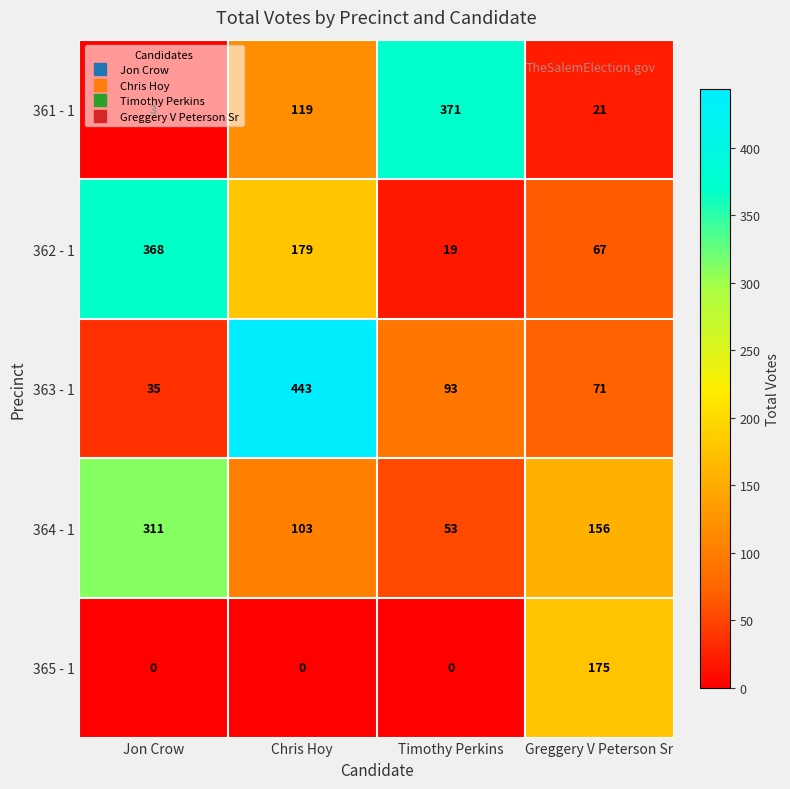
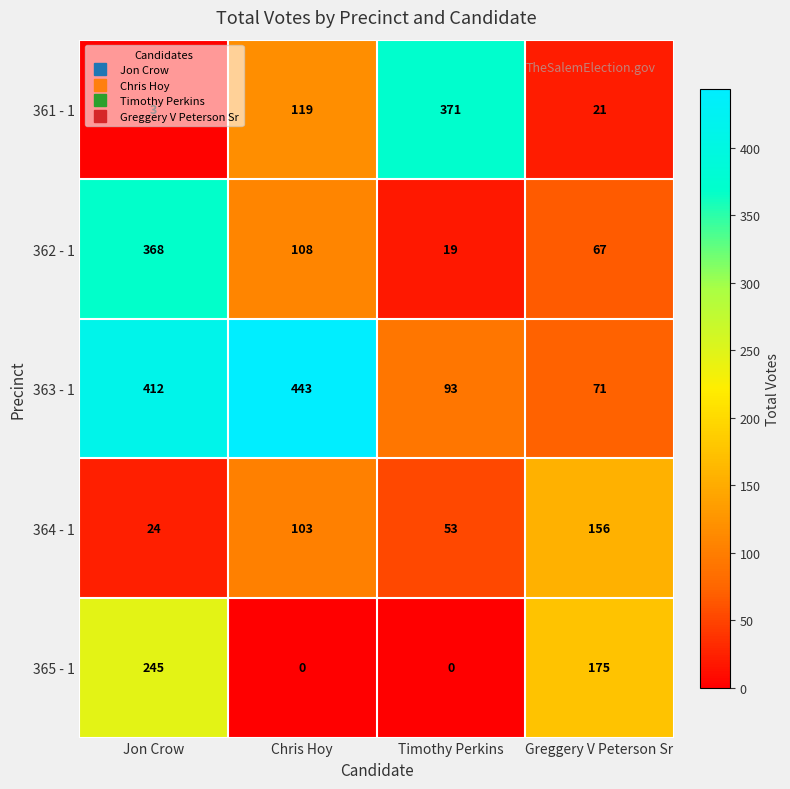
362 - 1, Chris Hoy: 179 -> 108
363 - 1, Jon Crow: 35 -> 412
364 - 1, Jon Crow: 311 -> 24
365 - 1, Jon Crow: 0 -> 245
